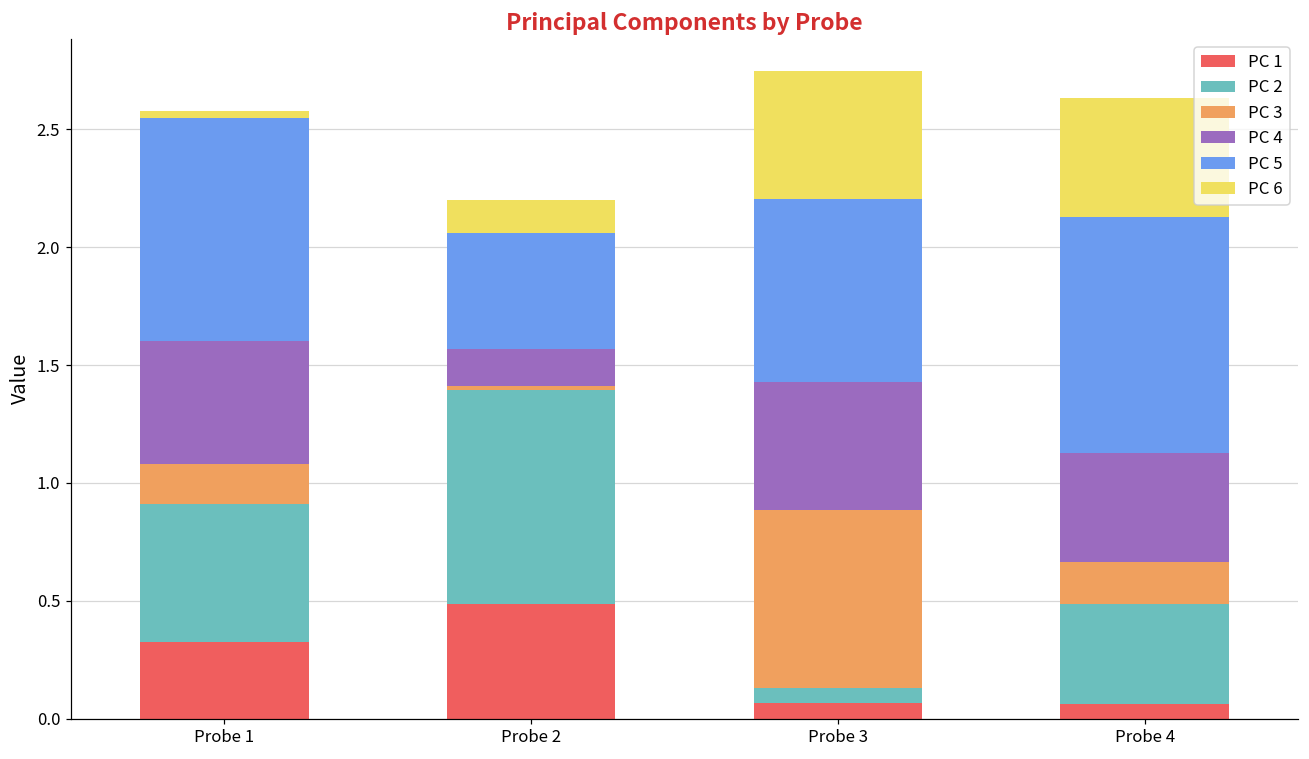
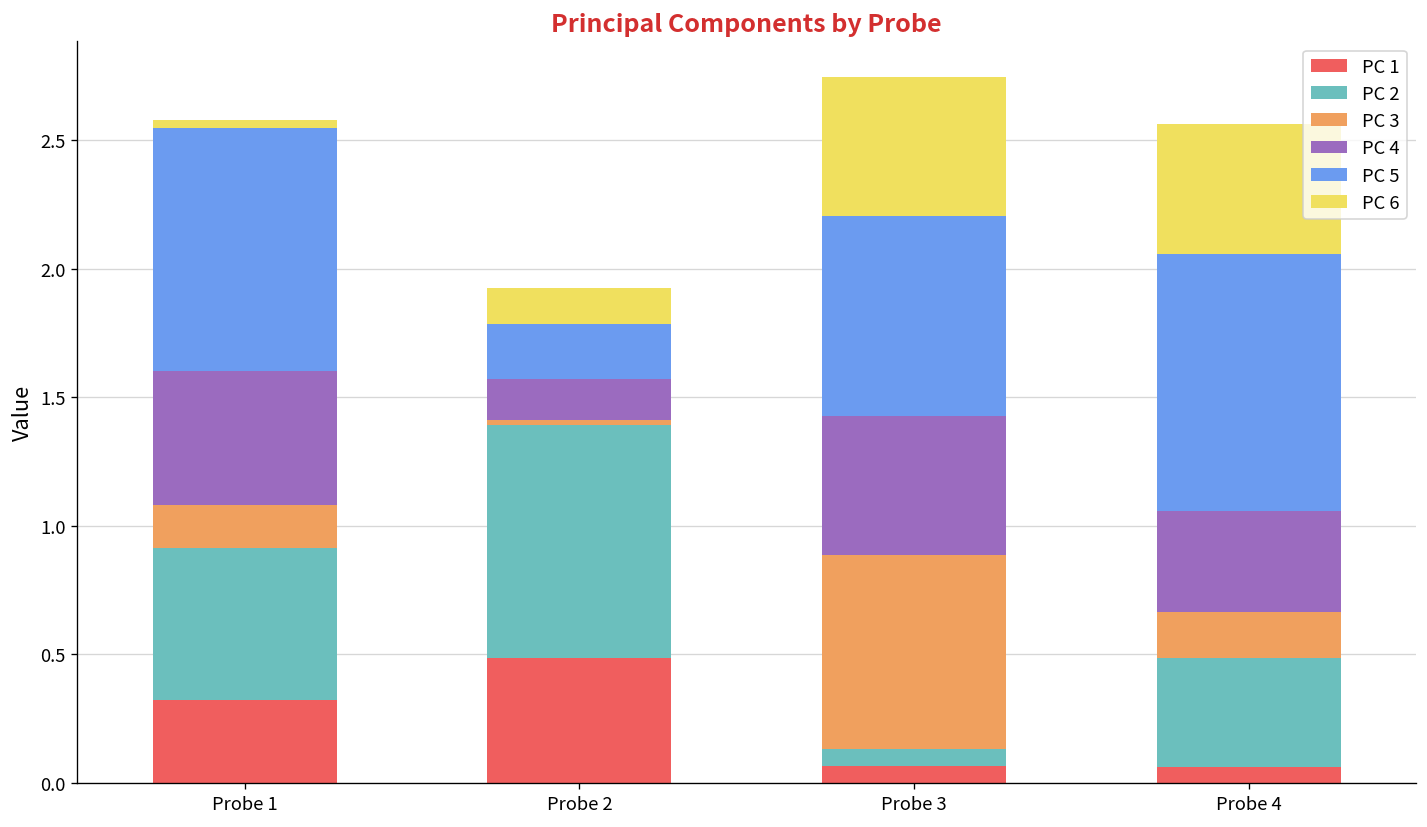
PC 5, Probe 2: 0.49 -> 0.22
PC 4, Probe 4: 0.46 -> 0.39
